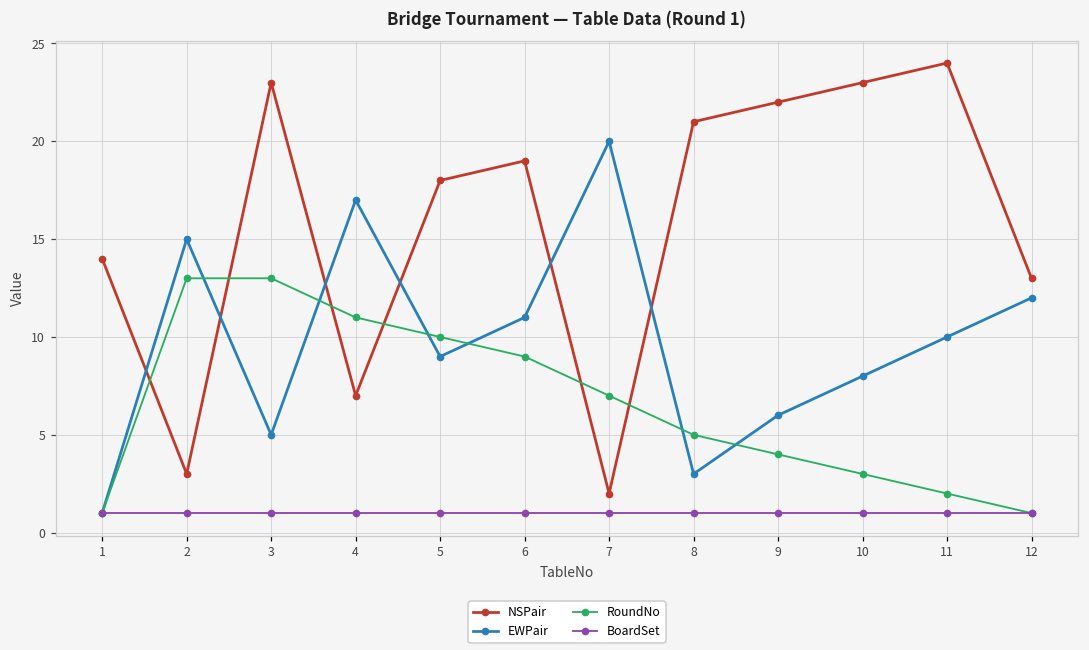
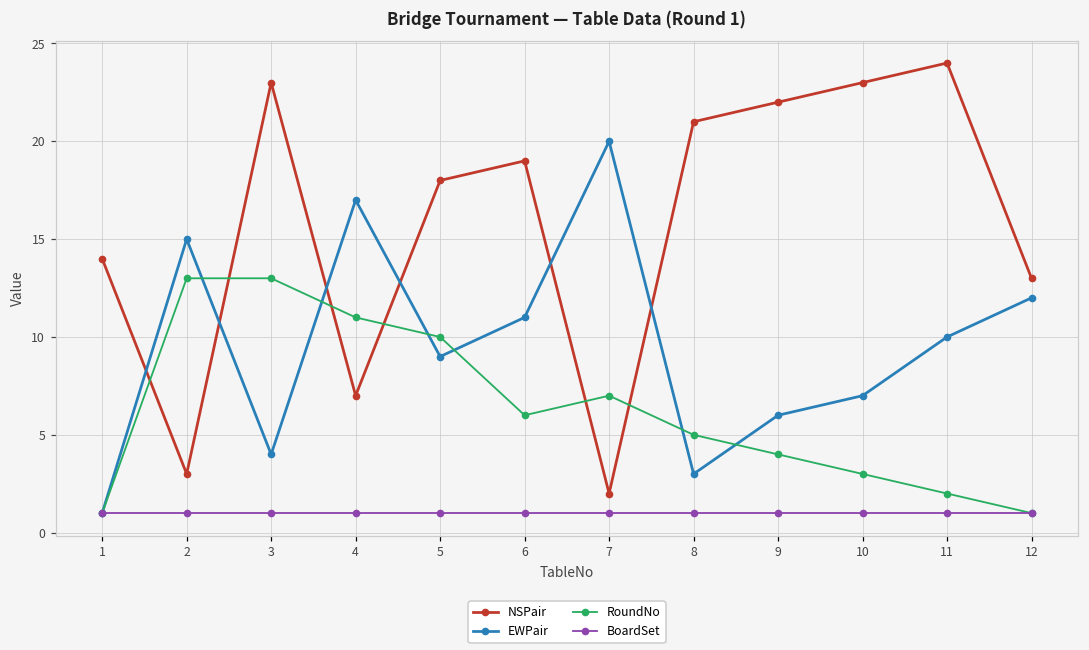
EWPair, 3: 5 -> 4
RoundNo, 6: 9 -> 6
EWPair, 10: 8 -> 7
